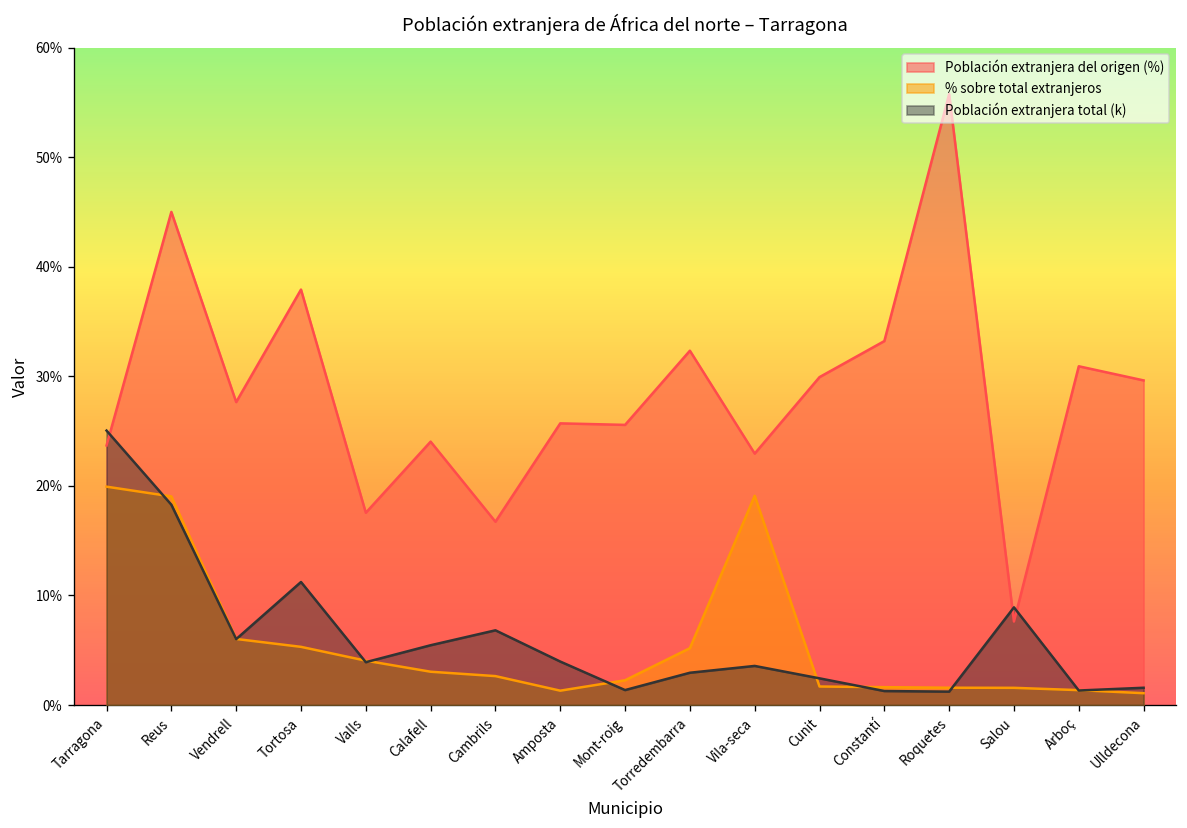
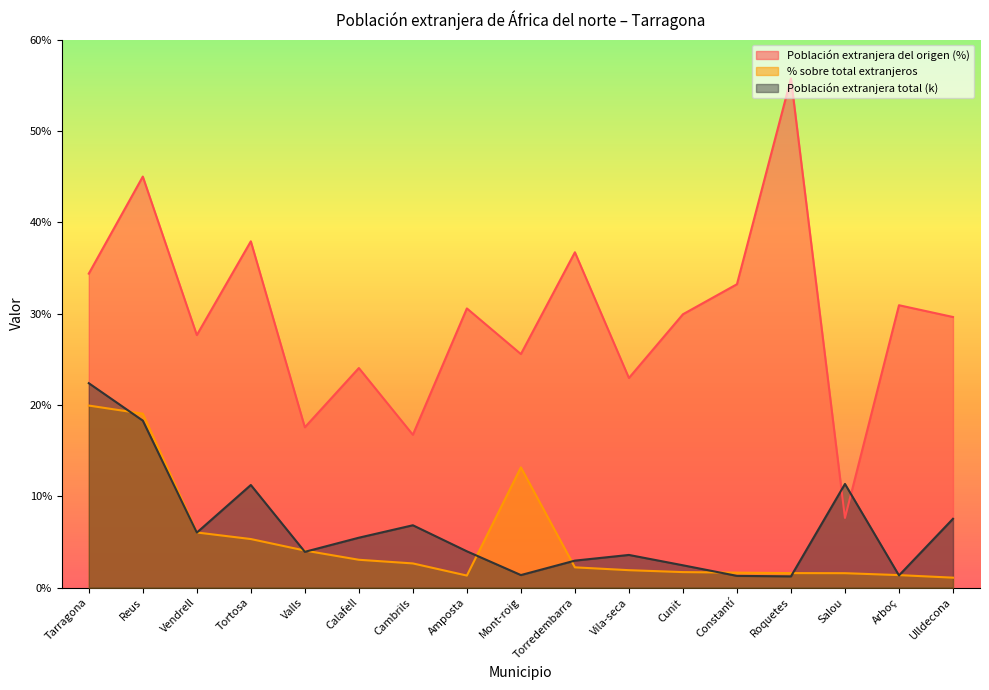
Población extranjera del origen (%), Tarragona: 24% -> 34%
Población extranjera total (k), Tarragona: 25% -> 22%
Población extranjera del origen (%), Amposta: 26% -> 31%
% sobre total extranjeros, Mont-roig: 2% -> 13%
Población extranjera del origen (%), Torredembarra: 32% -> 37%
% sobre total extranjeros, Torredembarra: 5% -> 2%
% sobre total extranjeros, Vila-seca: 19% -> 2%
Población extranjera total (k), Salou: 9% -> 11%
Población extranjera total (k), Ulldecona: 2% -> 8%
